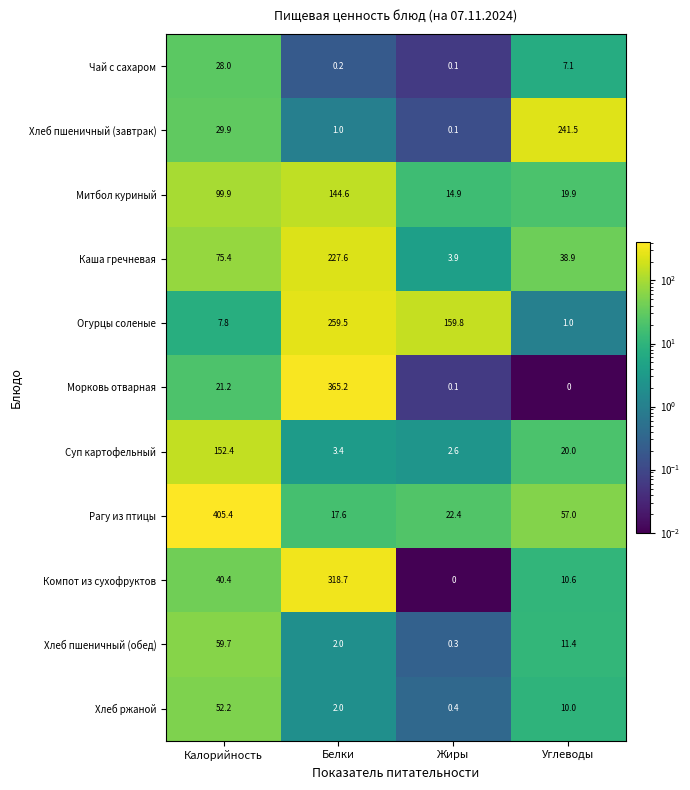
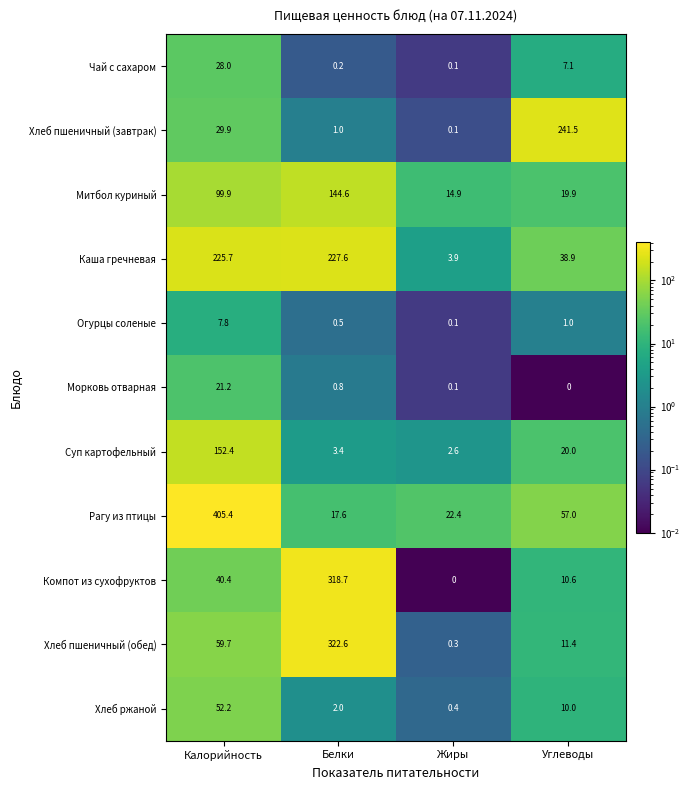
Каша гречневая, Калорийность: 75.4 -> 225.7
Огурцы соленые, Белки: 259.5 -> 0.5
Огурцы соленые, Жиры: 159.8 -> 0.1
Морковь отварная, Белки: 365.2 -> 0.8
Хлеб пшеничный (обед), Белки: 2.0 -> 322.6
